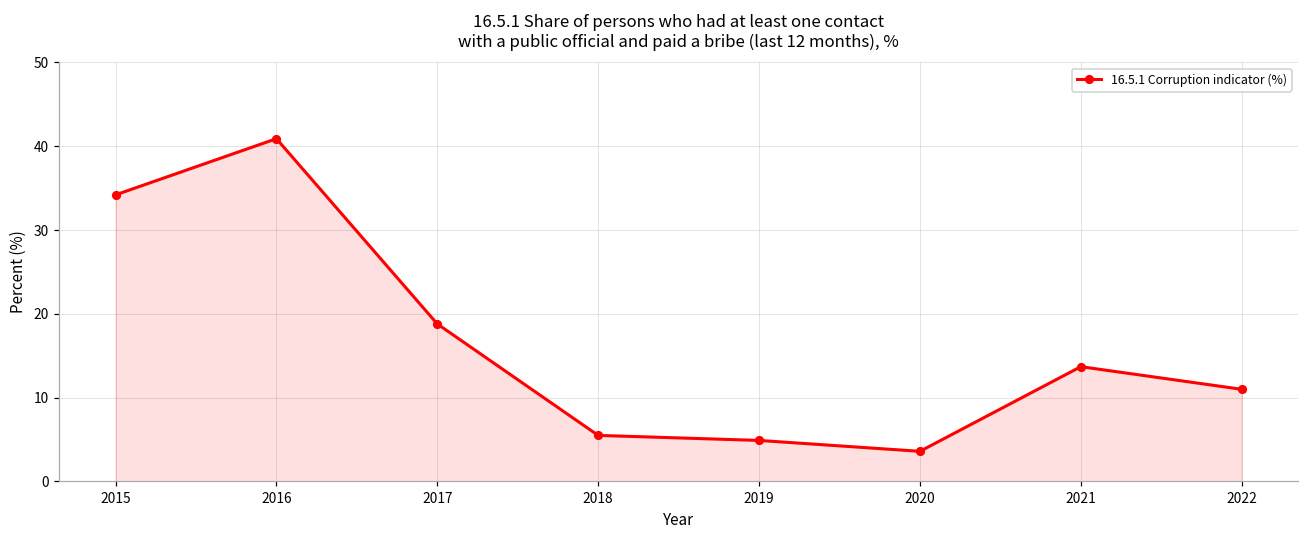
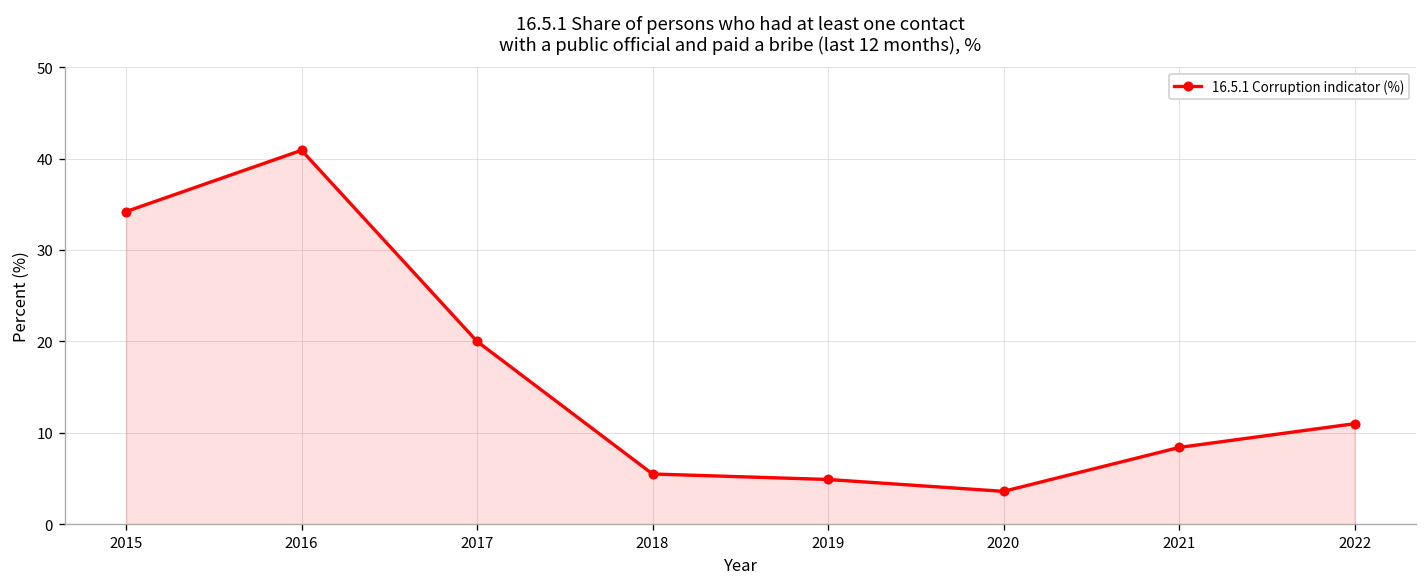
2017: 19 -> 20
2021: 14 -> 8
